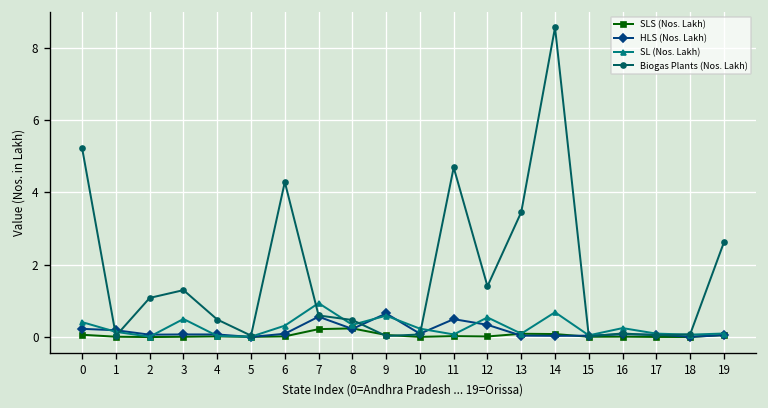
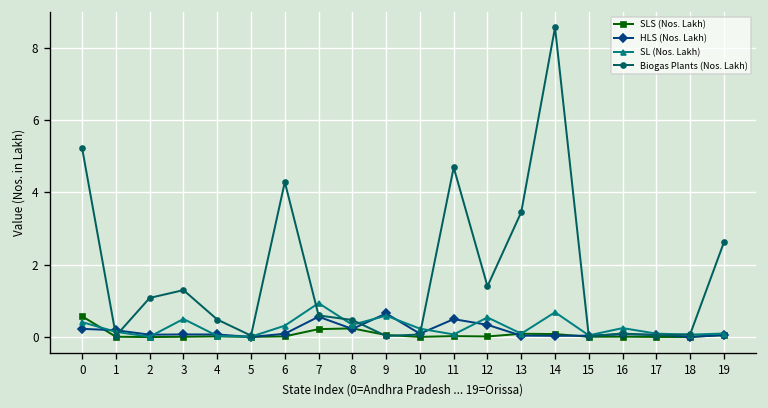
SLS (Nos. Lakh), 0: 0.1 -> 0.6
